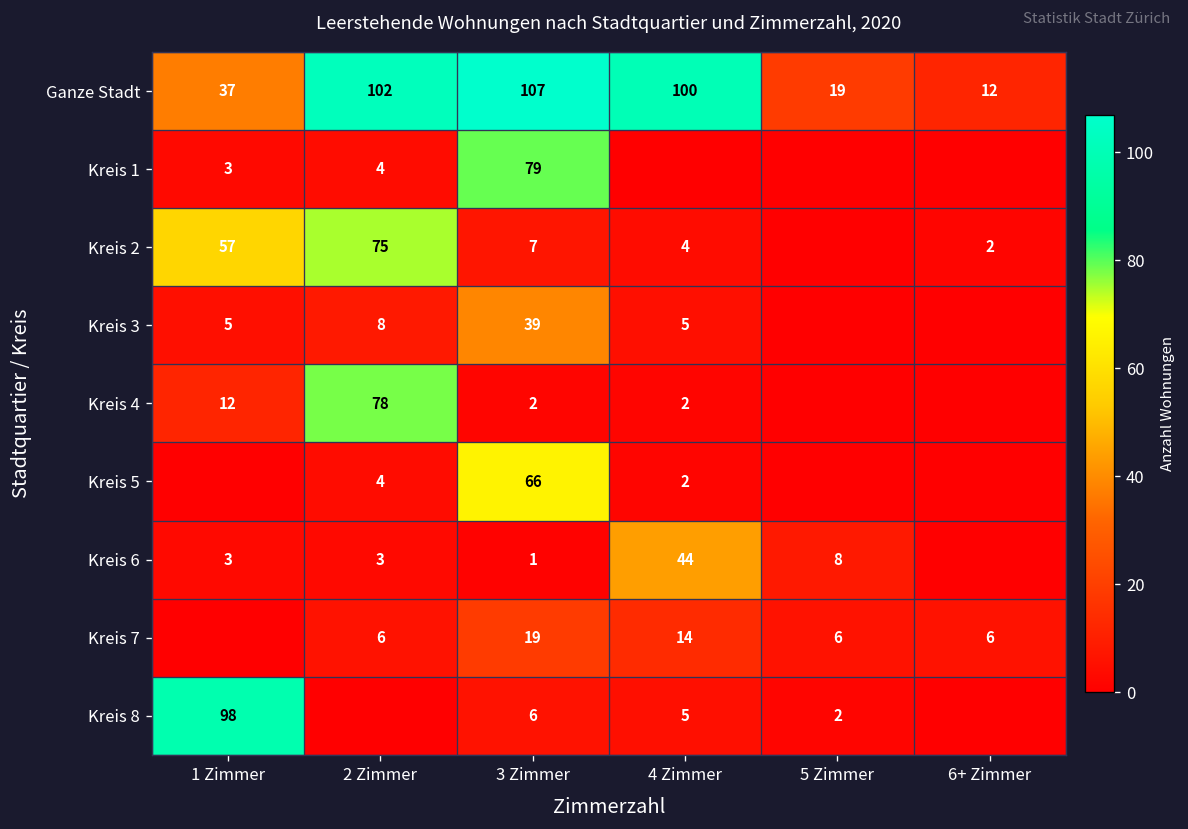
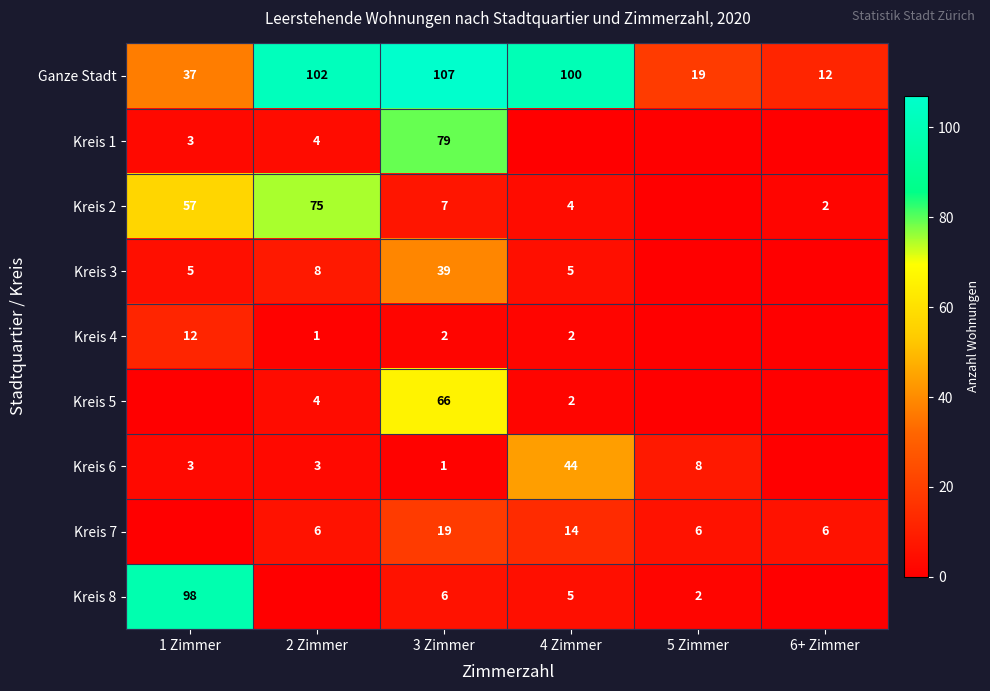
Kreis 4, 2 Zimmer: 78 -> 1
